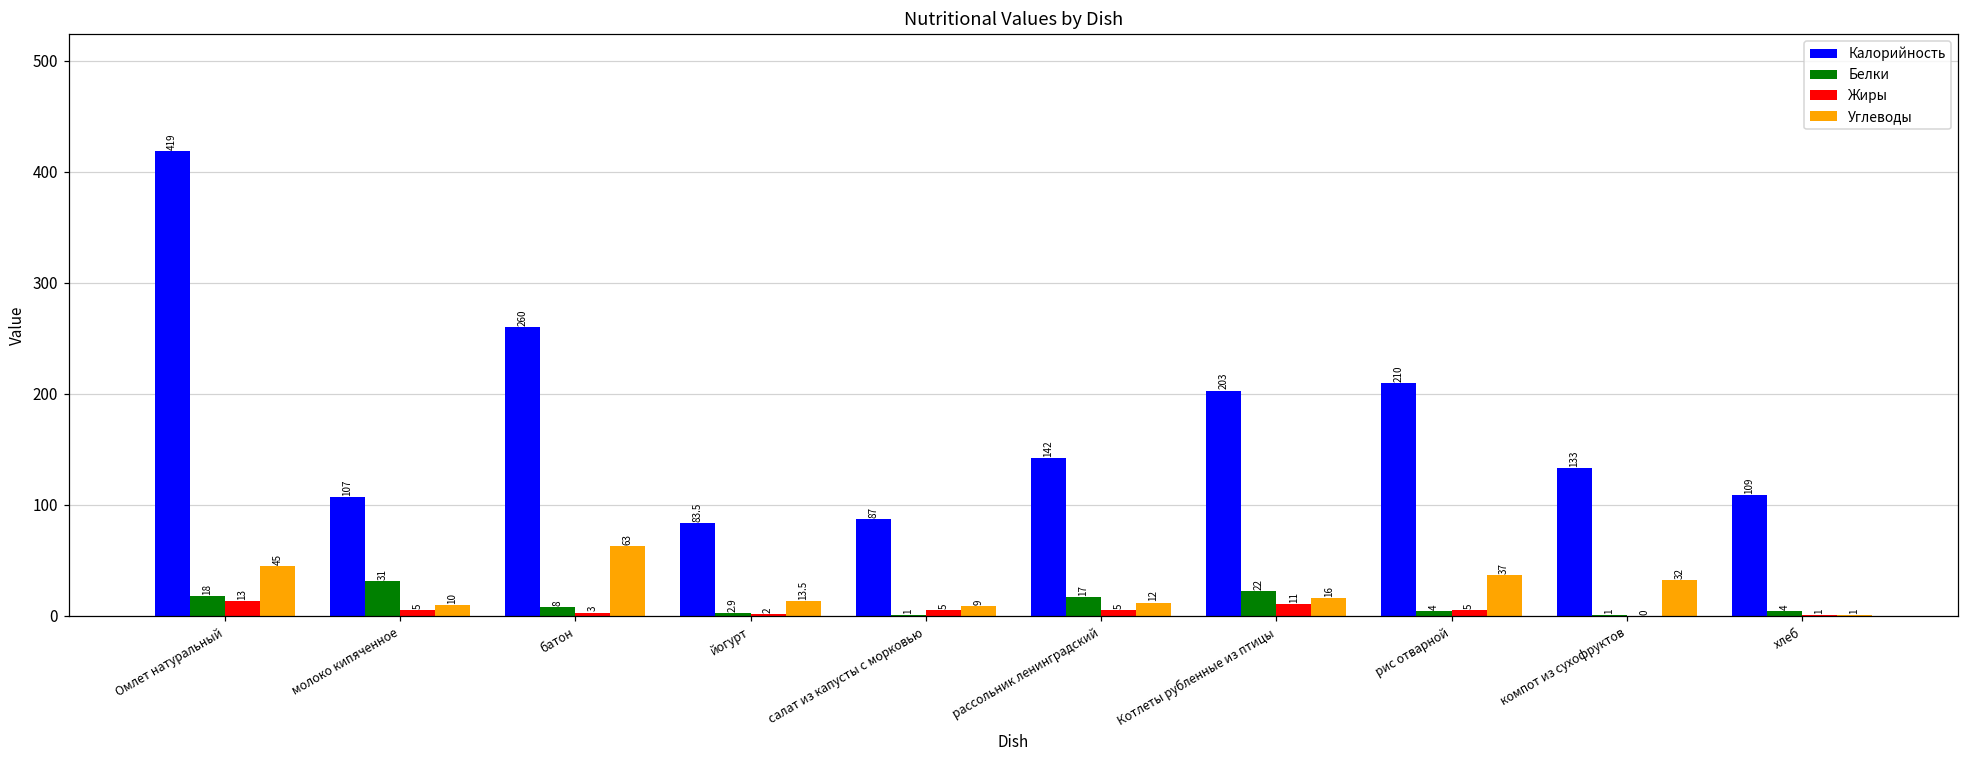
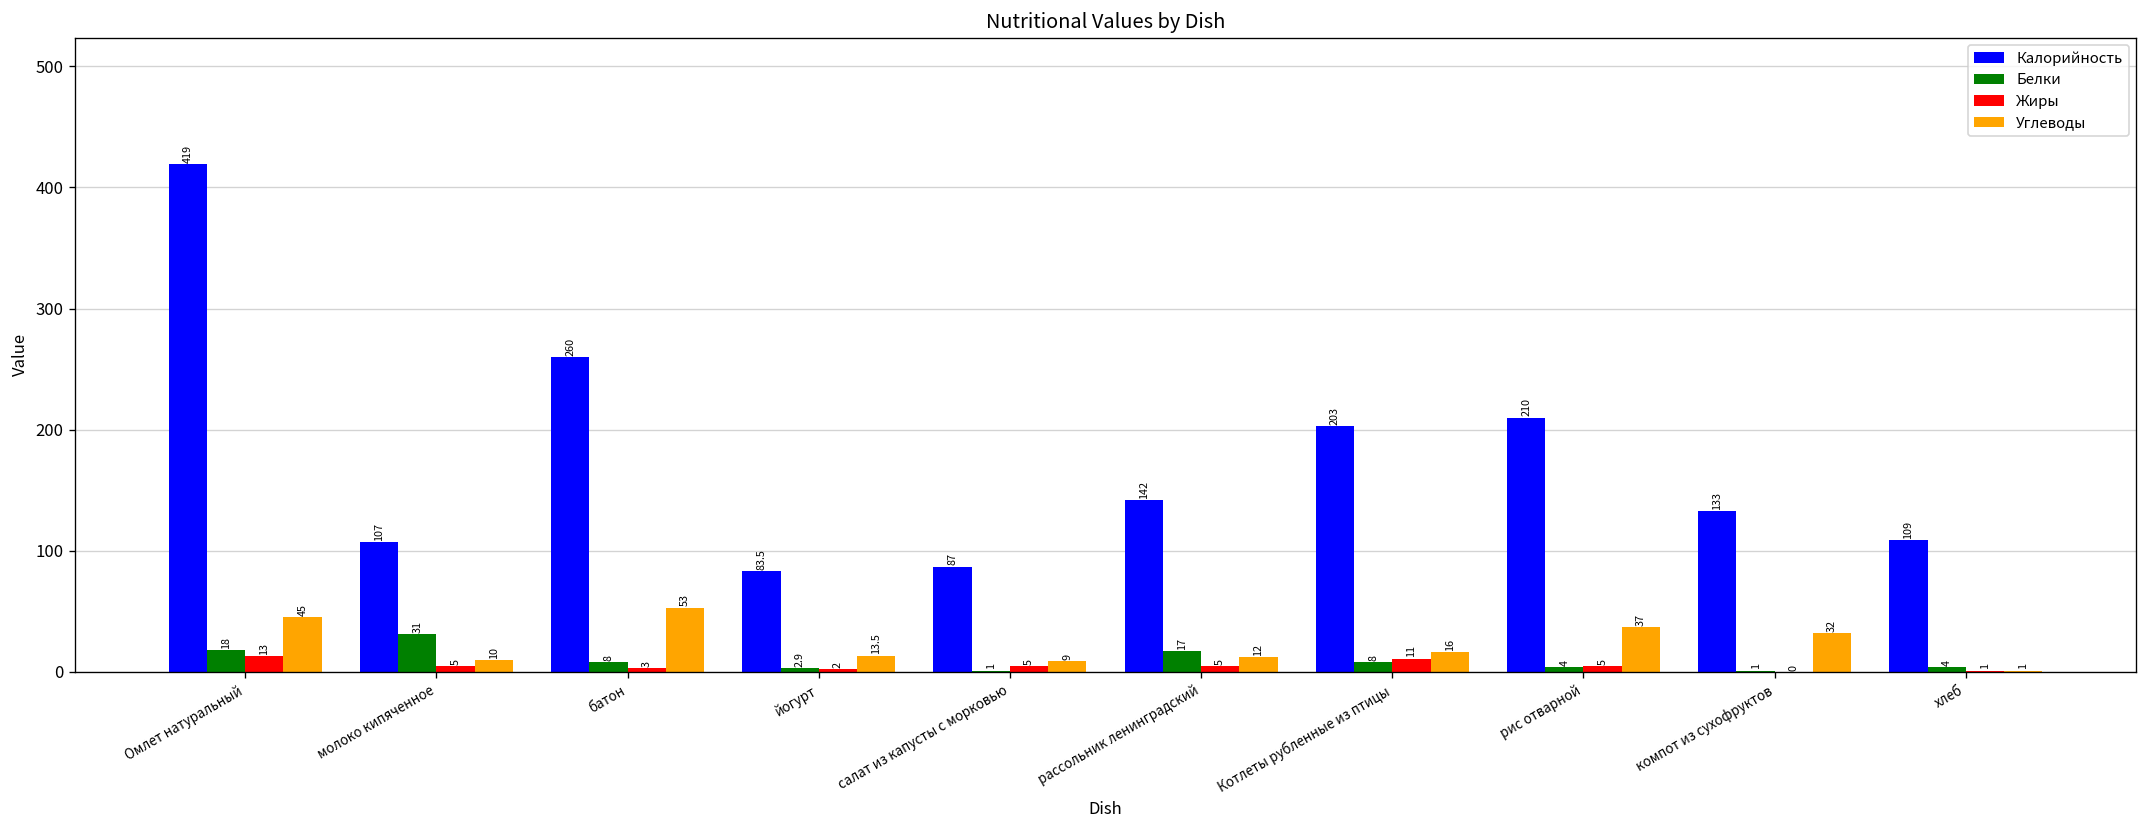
Углеводы, батон: 63 -> 53
Белки, Котлеты рубленные из птицы: 22 -> 8
